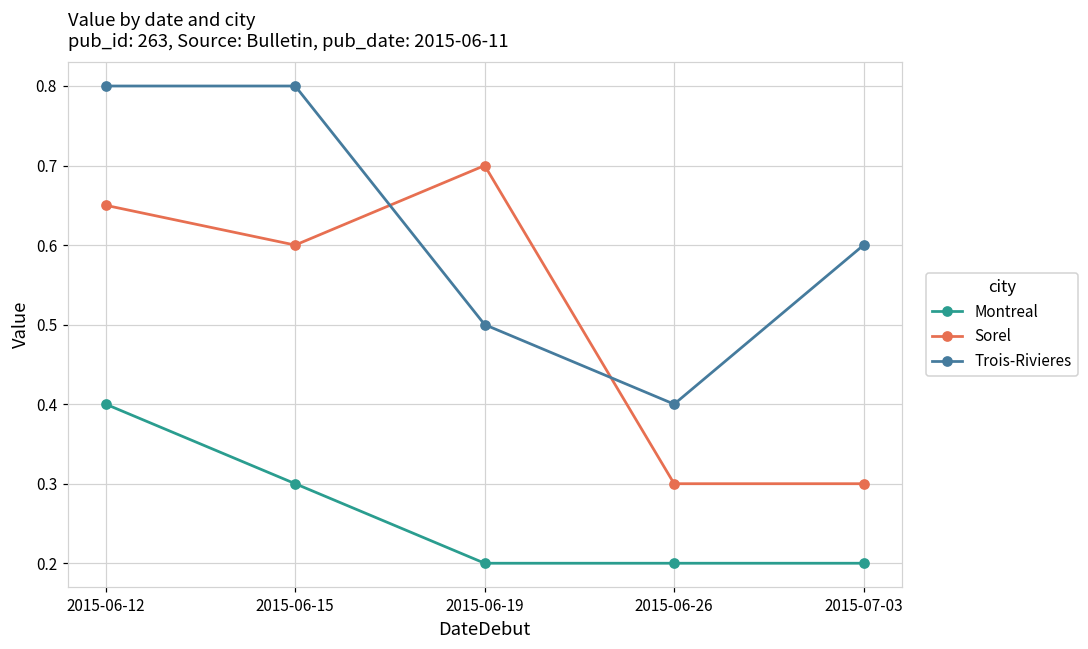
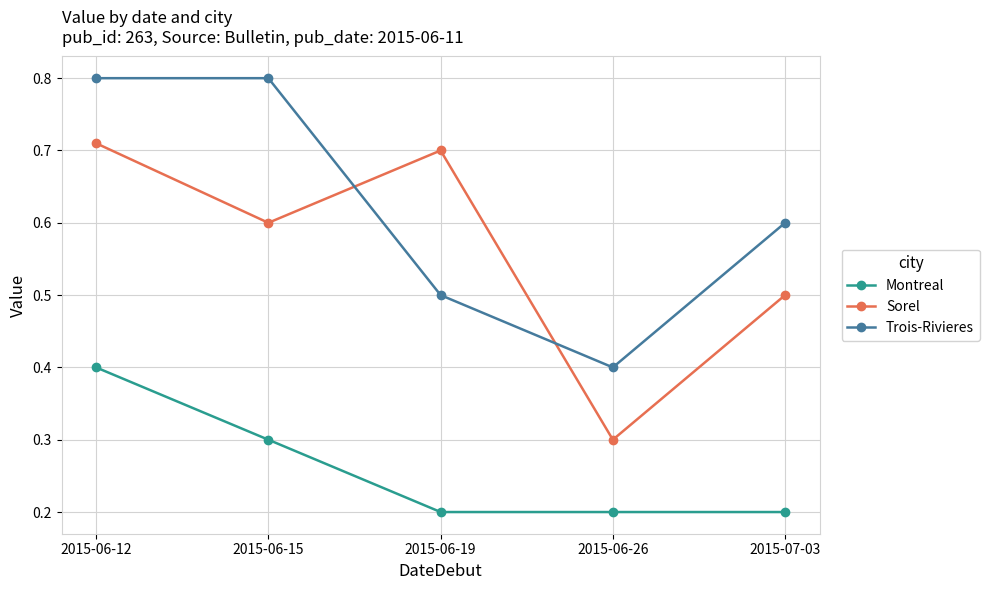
Sorel, 2015-06-12: 0.65 -> 0.71
Sorel, 2015-07-03: 0.3 -> 0.5
